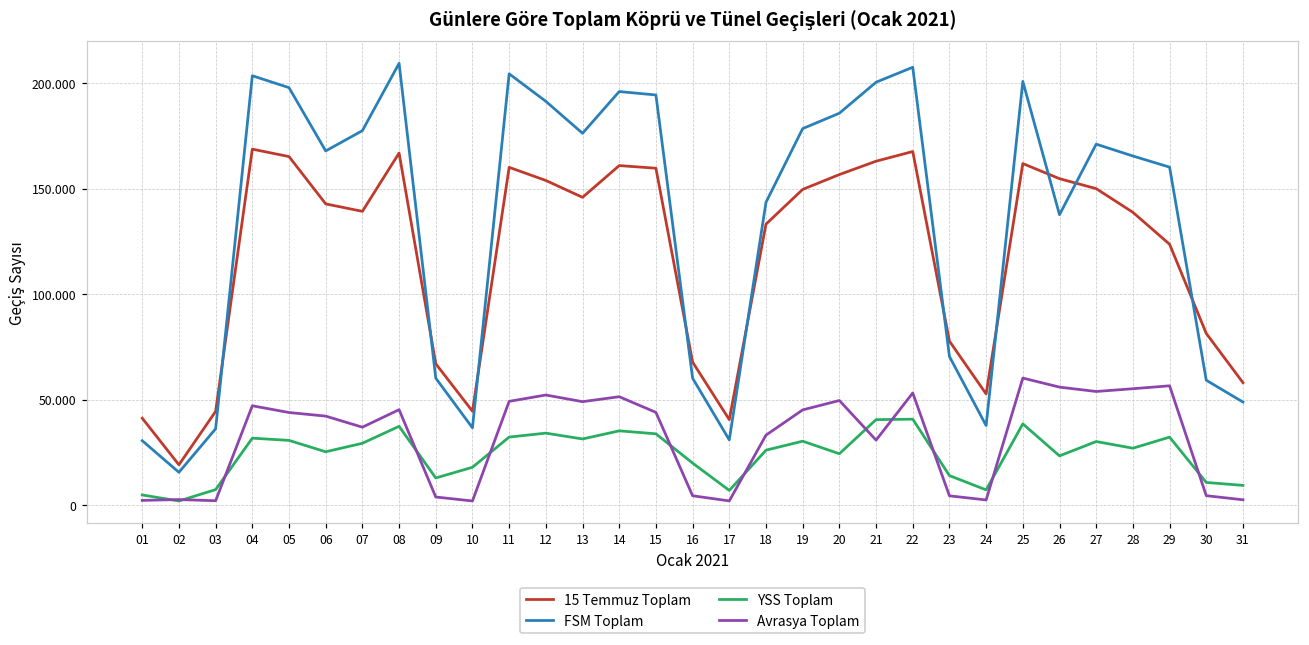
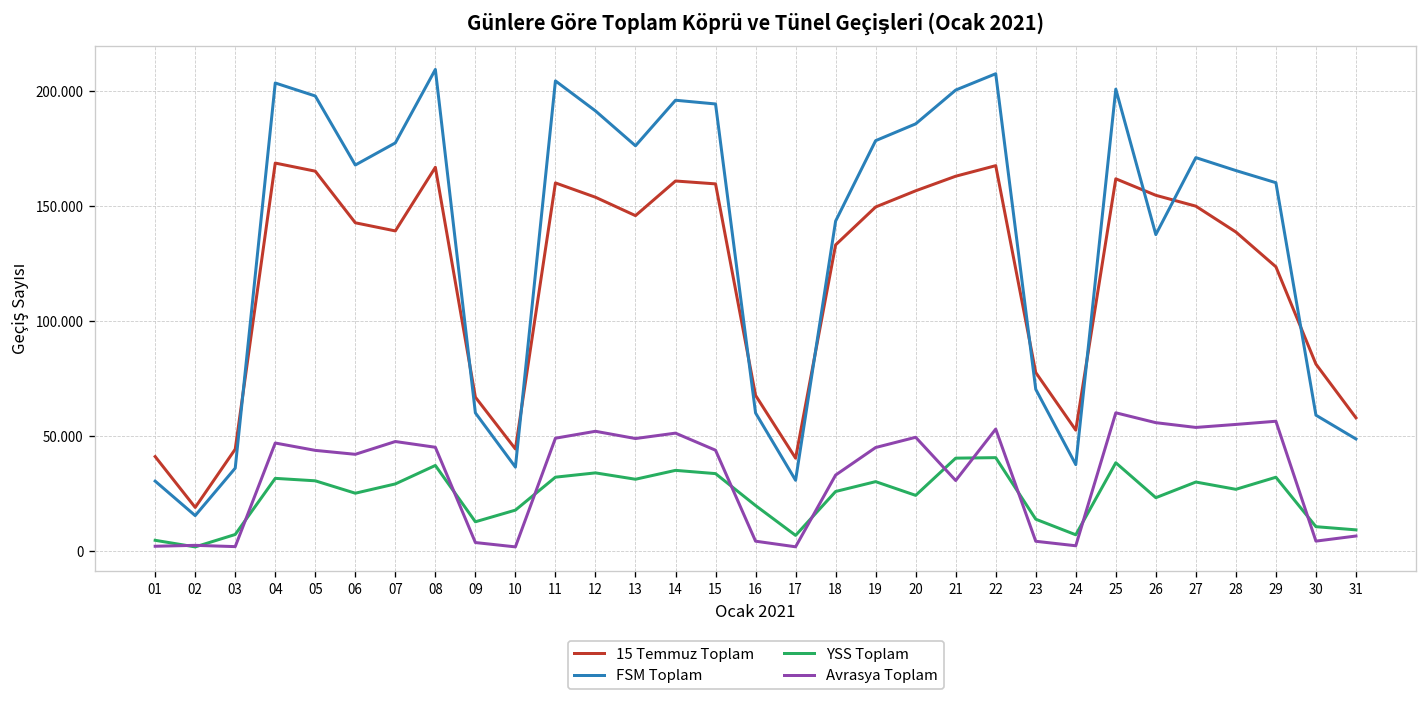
Avrasya Toplam, 07: 37 -> 48
Avrasya Toplam, 31: 3 -> 7
